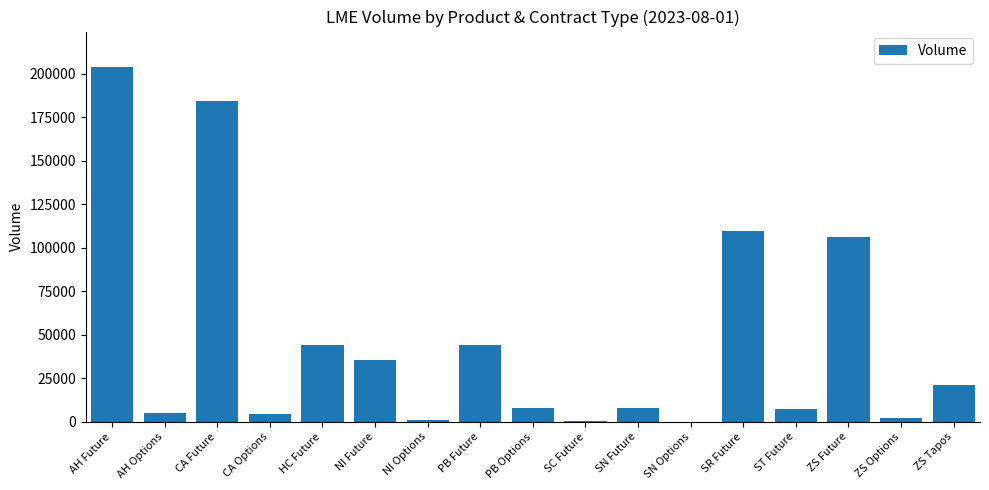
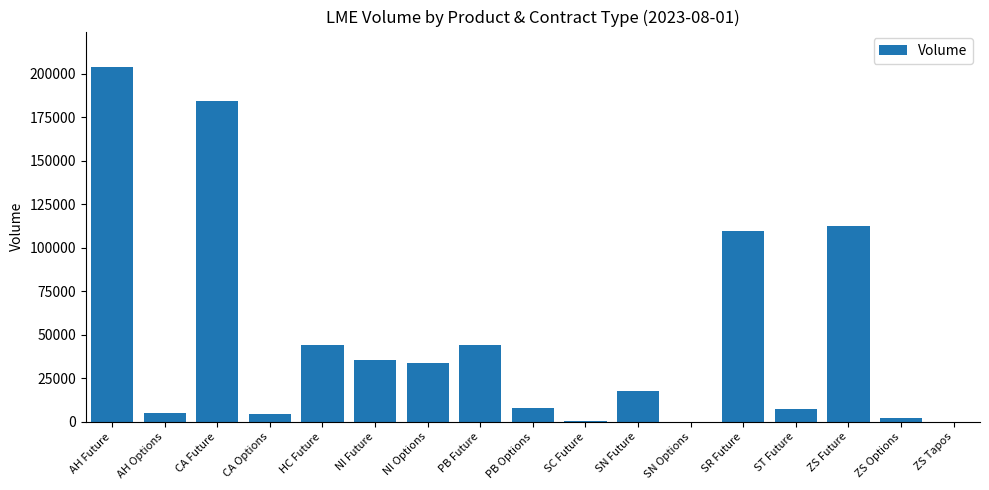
NI Options: 1000 -> 34000
SN Future: 8000 -> 18000
ZS Future: 106000 -> 112000
ZS Tapos: 21000 -> 0
